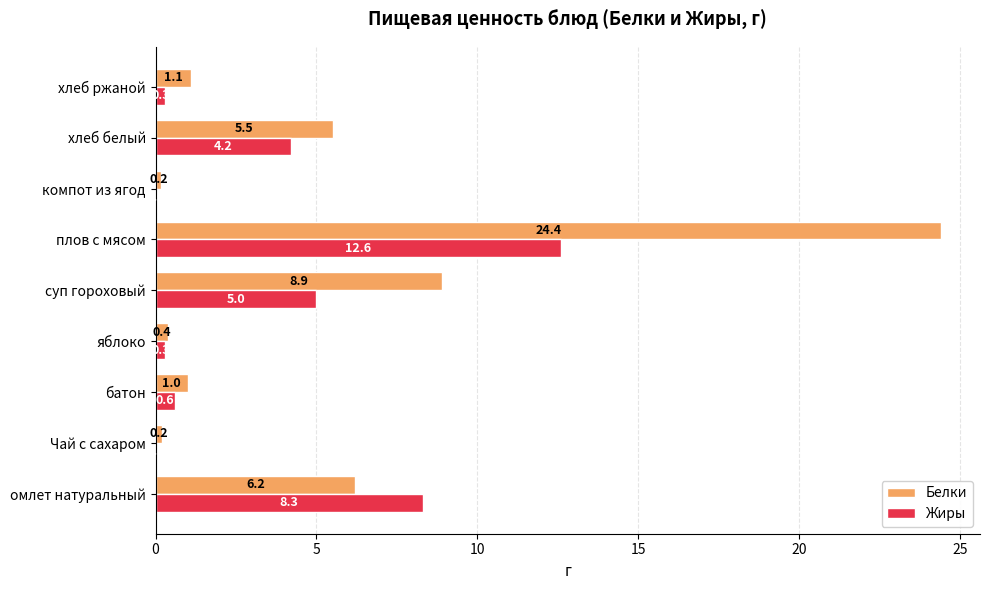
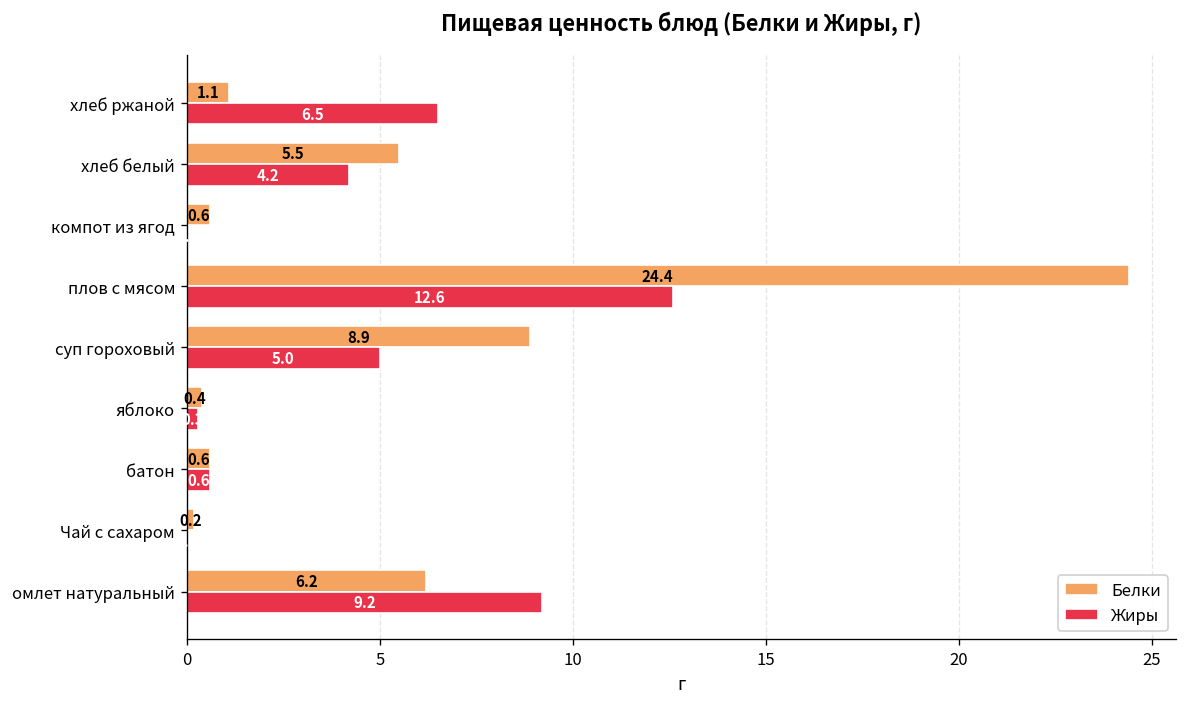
Жиры, хлеб ржаной: 0.3 -> 6.5
Белки, компот из ягод: 0.2 -> 0.6
Белки, батон: 1.0 -> 0.6
Жиры, омлет натуральный: 8.3 -> 9.2
